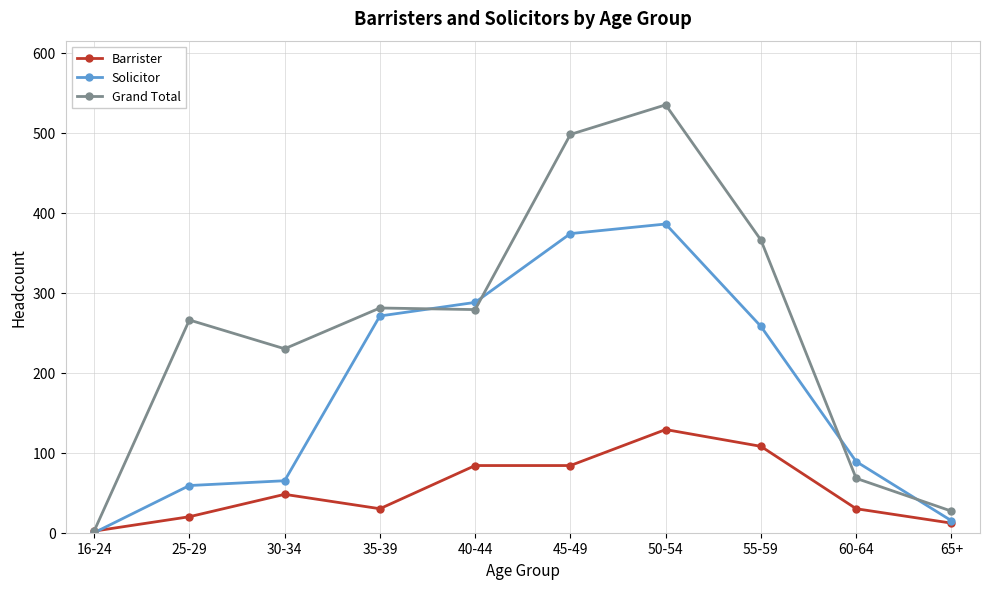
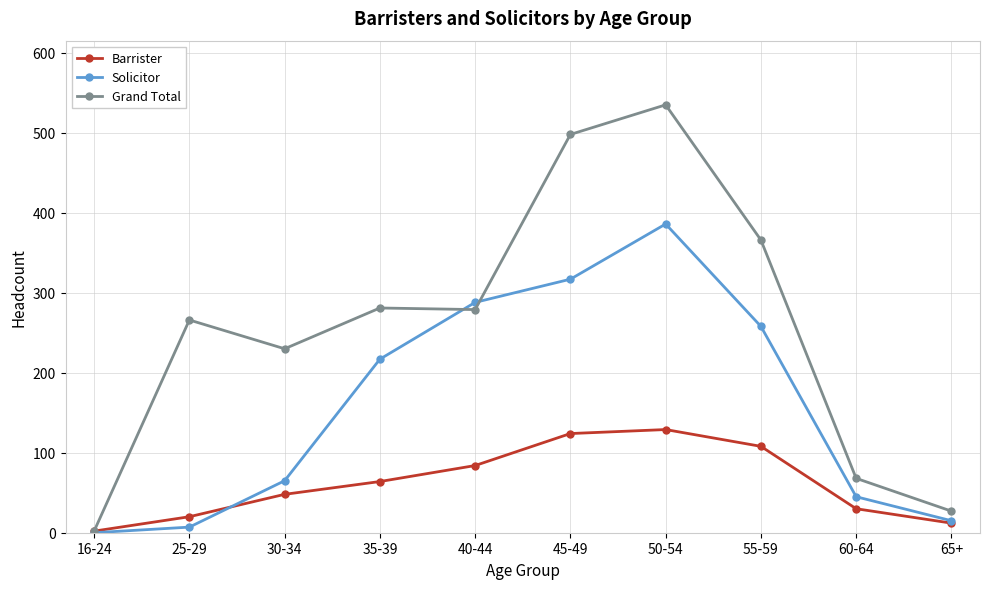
Solicitor, 25-29: 60 -> 10
Barrister, 35-39: 30 -> 60
Solicitor, 35-39: 270 -> 220
Barrister, 45-49: 80 -> 120
Solicitor, 45-49: 370 -> 320
Solicitor, 60-64: 90 -> 50
